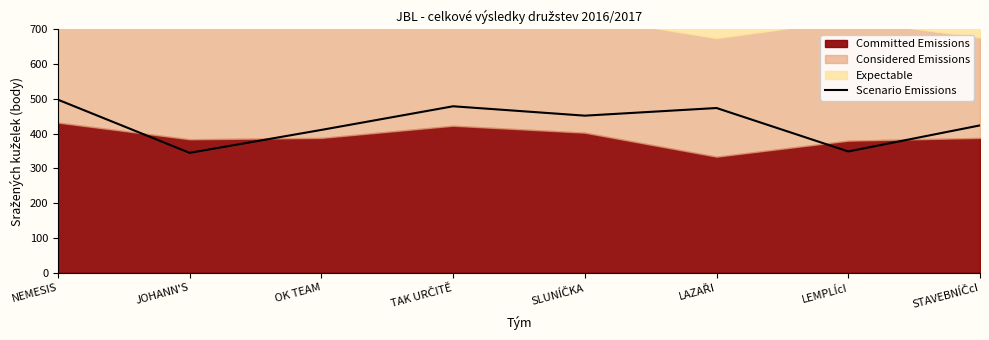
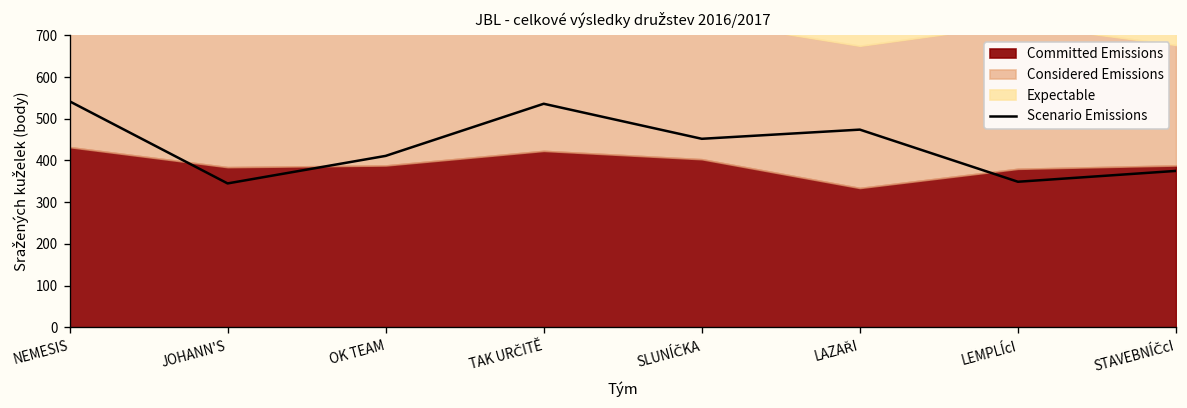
Scenario Emissions, NEMESIS: 500 -> 540
Scenario Emissions, TAK URČITĚ: 480 -> 540
Scenario Emissions, STAVEBNÍČcI: 420 -> 380
